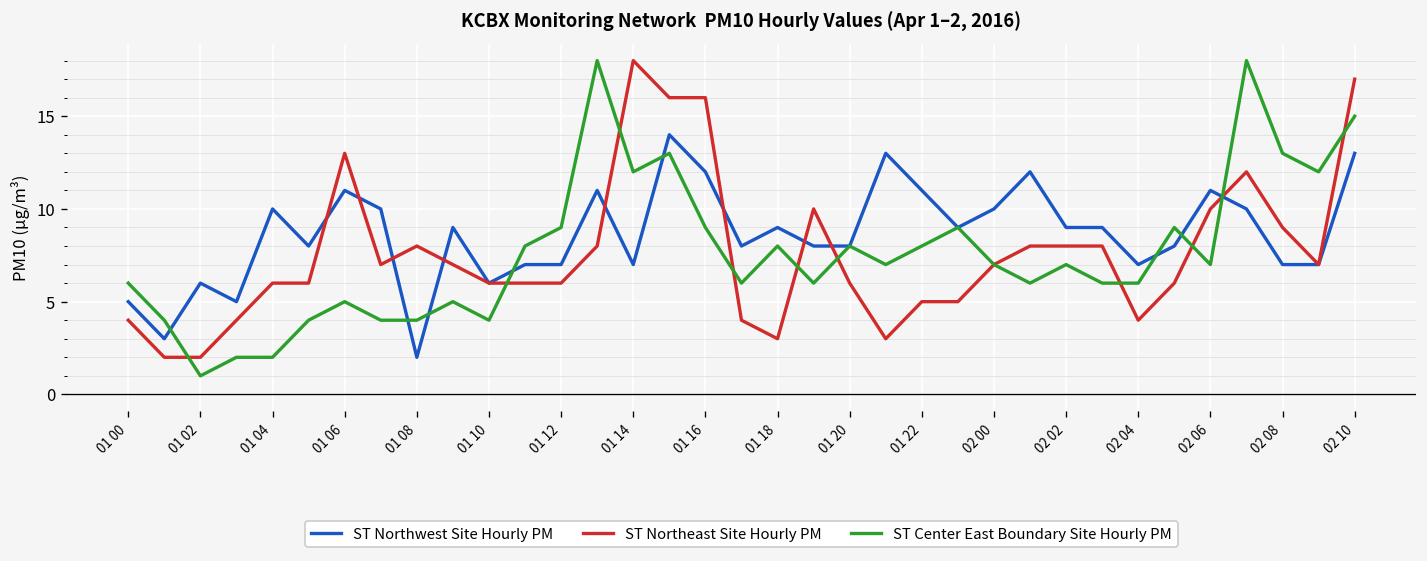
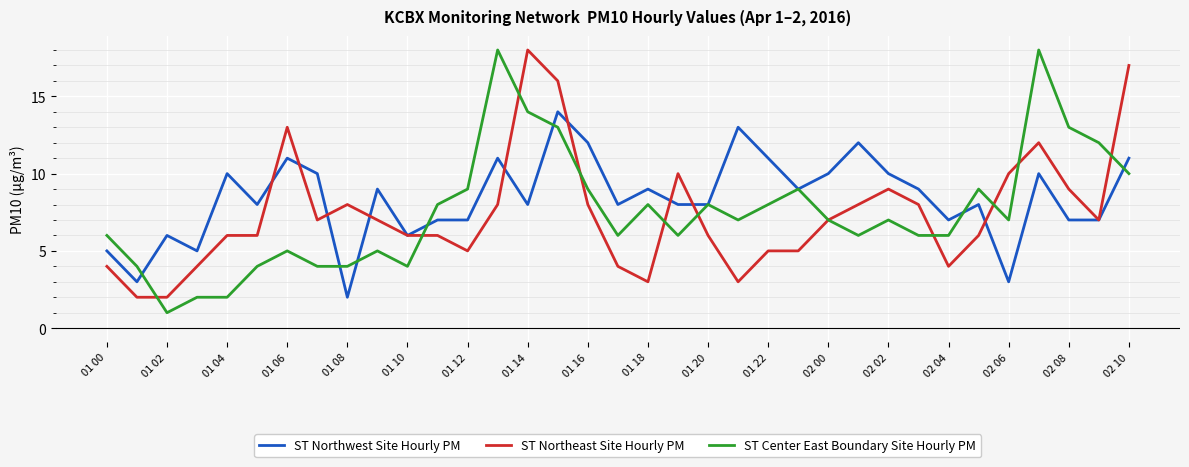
ST Northeast Site Hourly PM, 01 12: 6 -> 5
ST Northwest Site Hourly PM, 01 14: 7 -> 8
ST Center East Boundary Site Hourly PM, 01 14: 12 -> 14
ST Northeast Site Hourly PM, 01 16: 16 -> 8
ST Northwest Site Hourly PM, 02 02: 9 -> 10
ST Northeast Site Hourly PM, 02 02: 8 -> 9
ST Northwest Site Hourly PM, 02 06: 11 -> 3
ST Northwest Site Hourly PM, 02 10: 13 -> 11
ST Center East Boundary Site Hourly PM, 02 10: 15 -> 10
